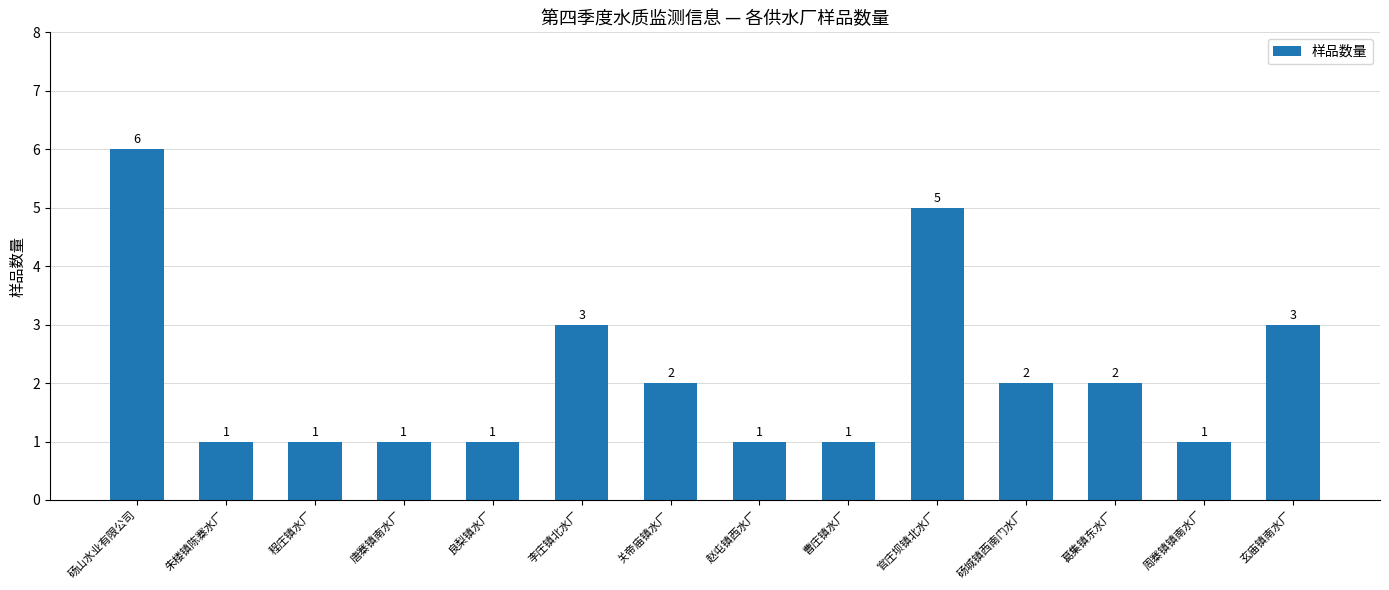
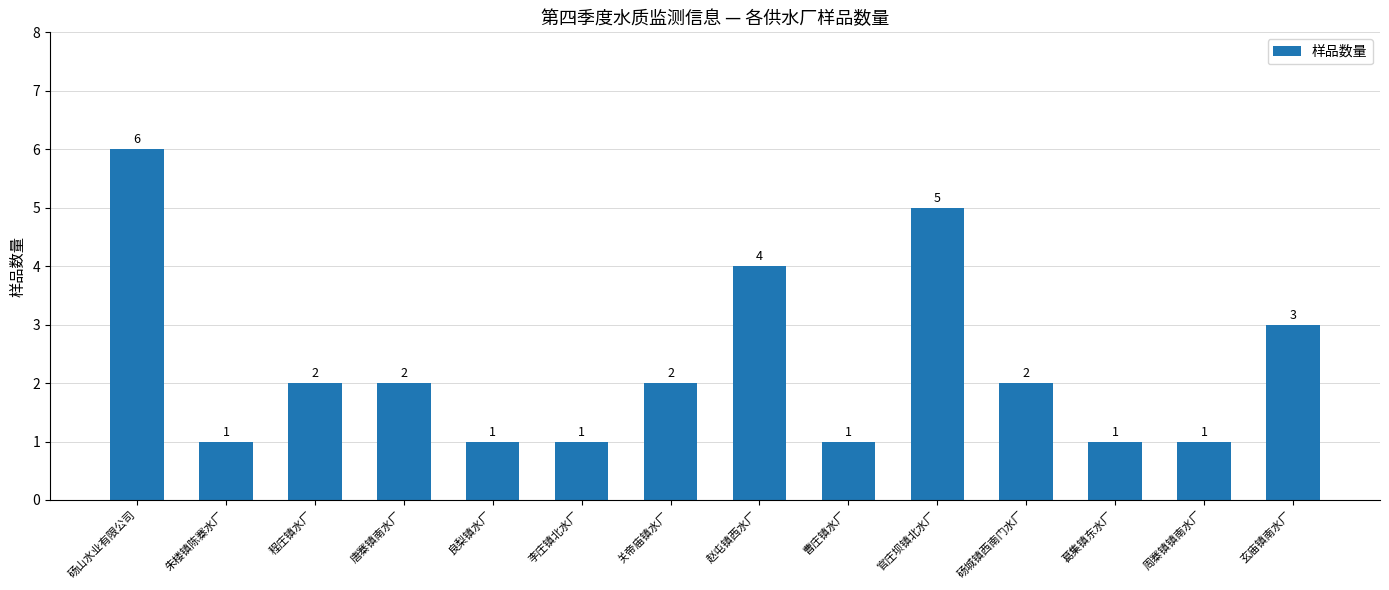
程庄镇水厂: 1 -> 2
唐寨镇南水厂: 1 -> 2
李庄镇北水厂: 3 -> 1
赵屯镇西水厂: 1 -> 4
葛集镇东水厂: 2 -> 1
